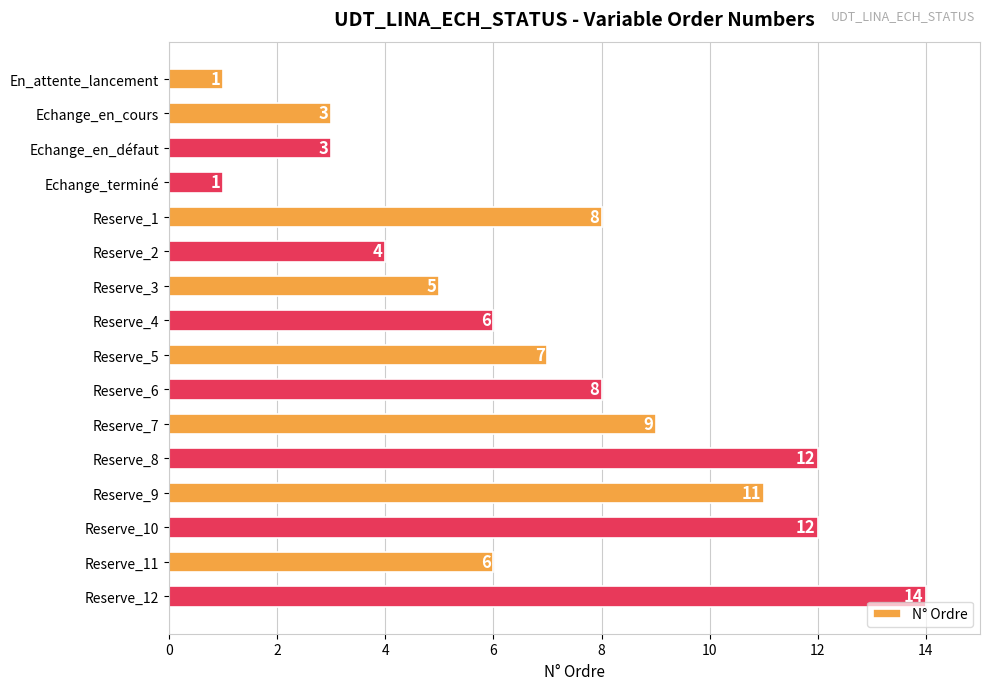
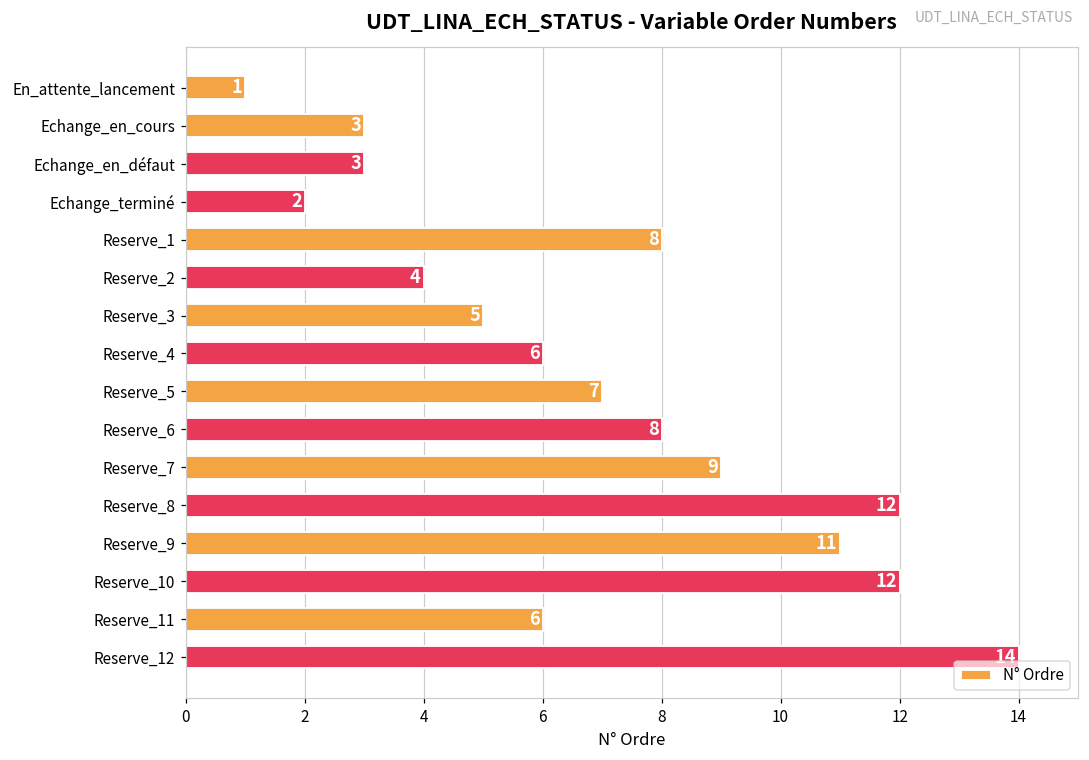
Echange_terminé: 1 -> 2
